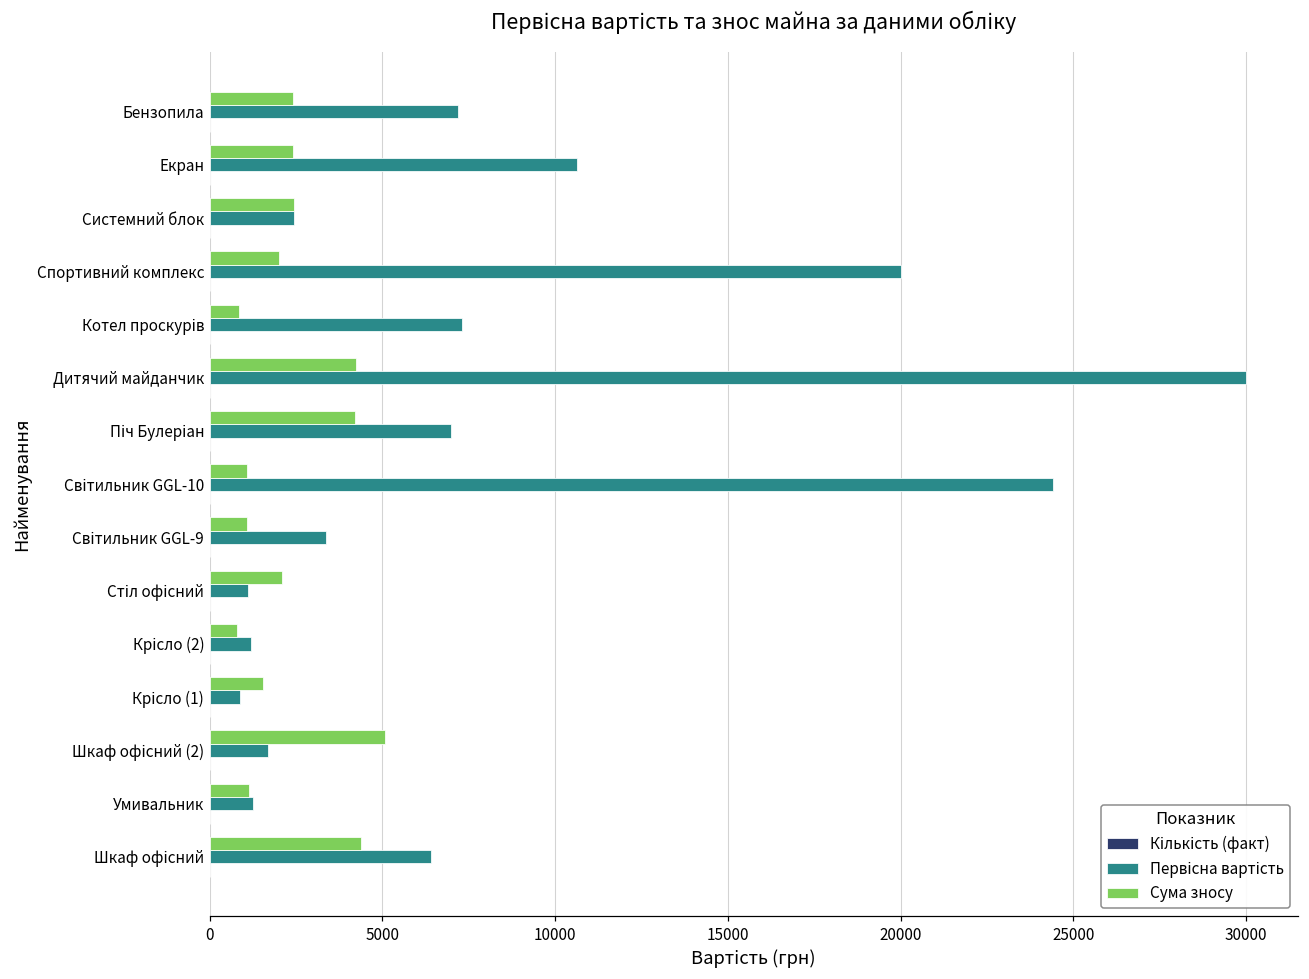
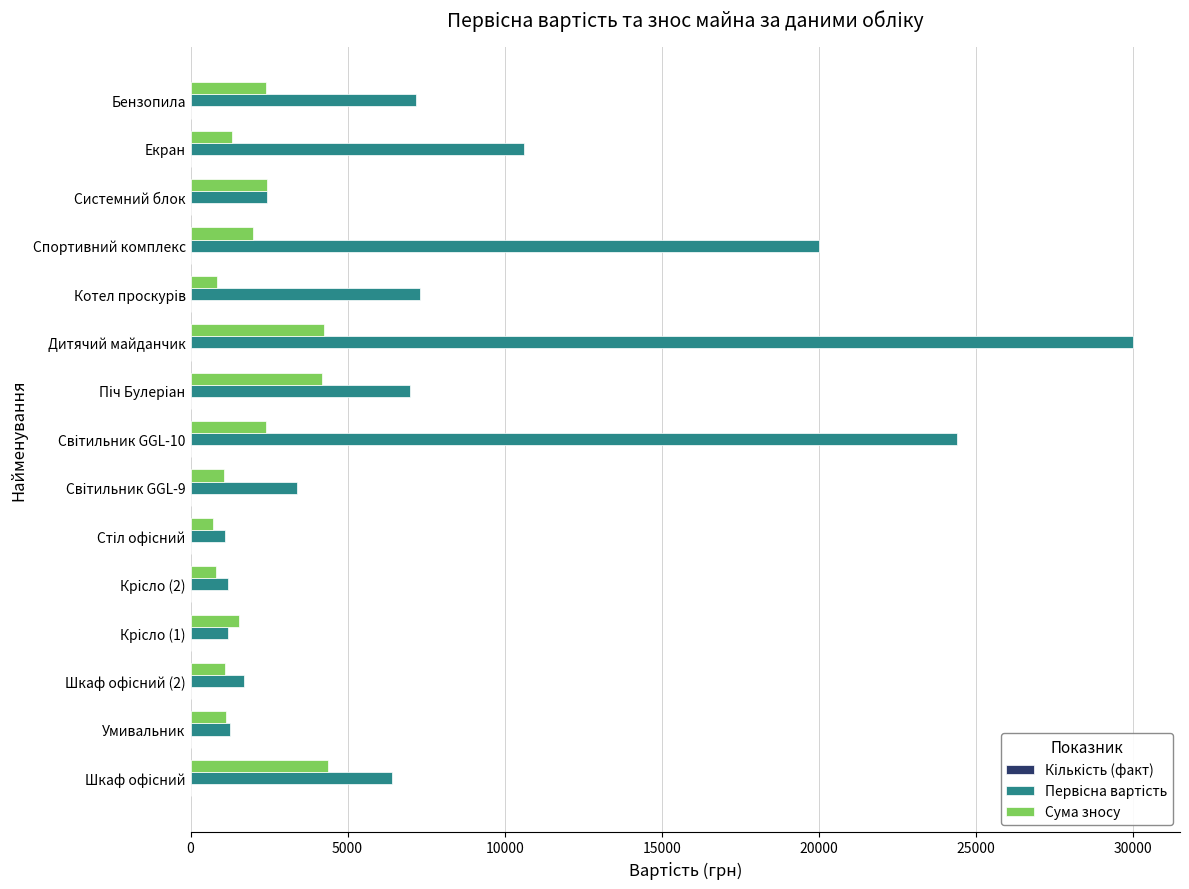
Сума зносу, Екран: 2400 -> 1300
Сума зносу, Світильник GGL-10: 1100 -> 2400
Сума зносу, Стіл офісний: 2100 -> 700
Первісна вартість, Крісло (1): 900 -> 1200
Сума зносу, Шкаф офісний (2): 5100 -> 1100
